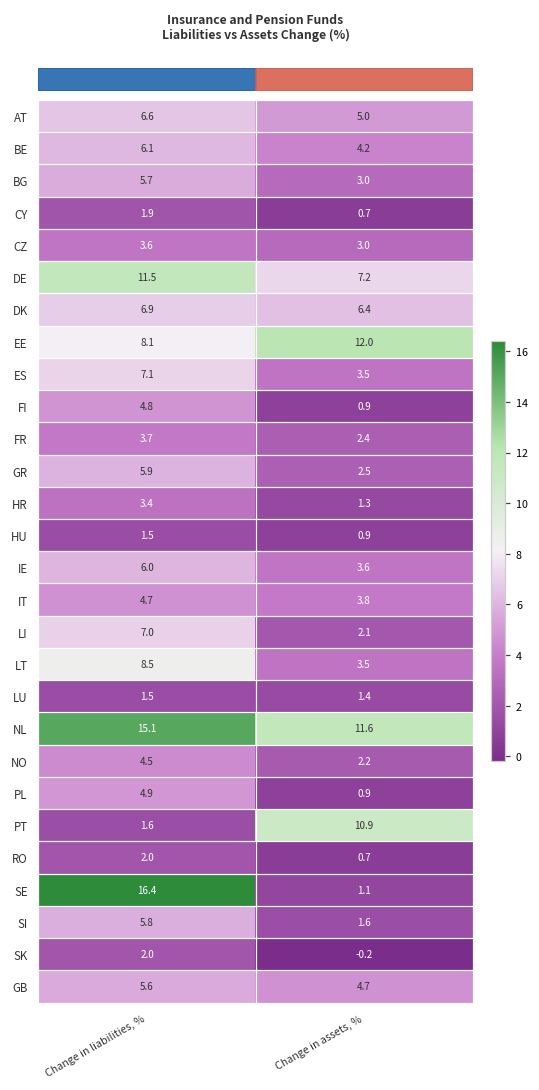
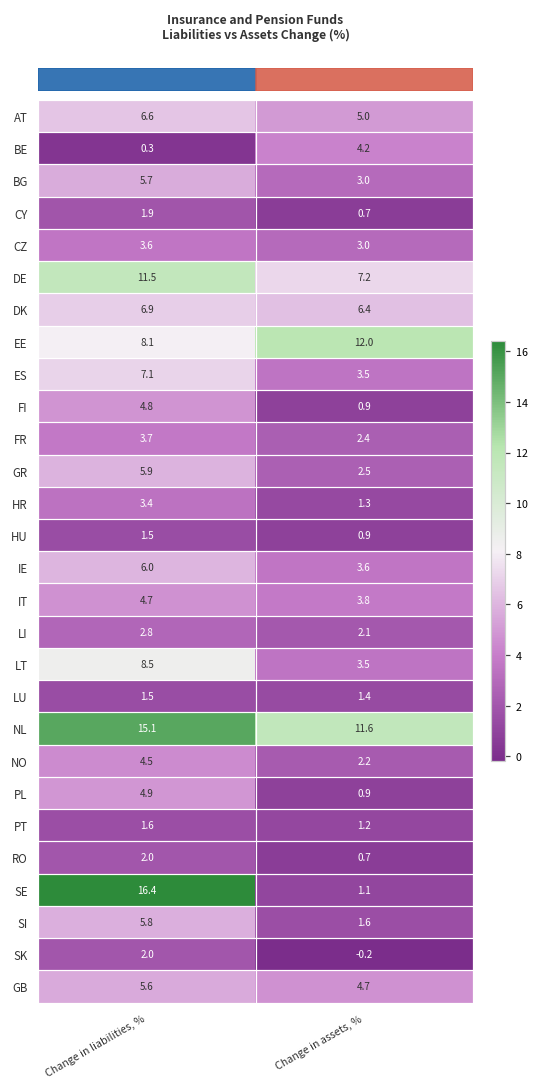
BE, Change in liabilities, %: 6.1 -> 0.3
LI, Change in liabilities, %: 7.0 -> 2.8
PT, Change in assets, %: 10.9 -> 1.2
